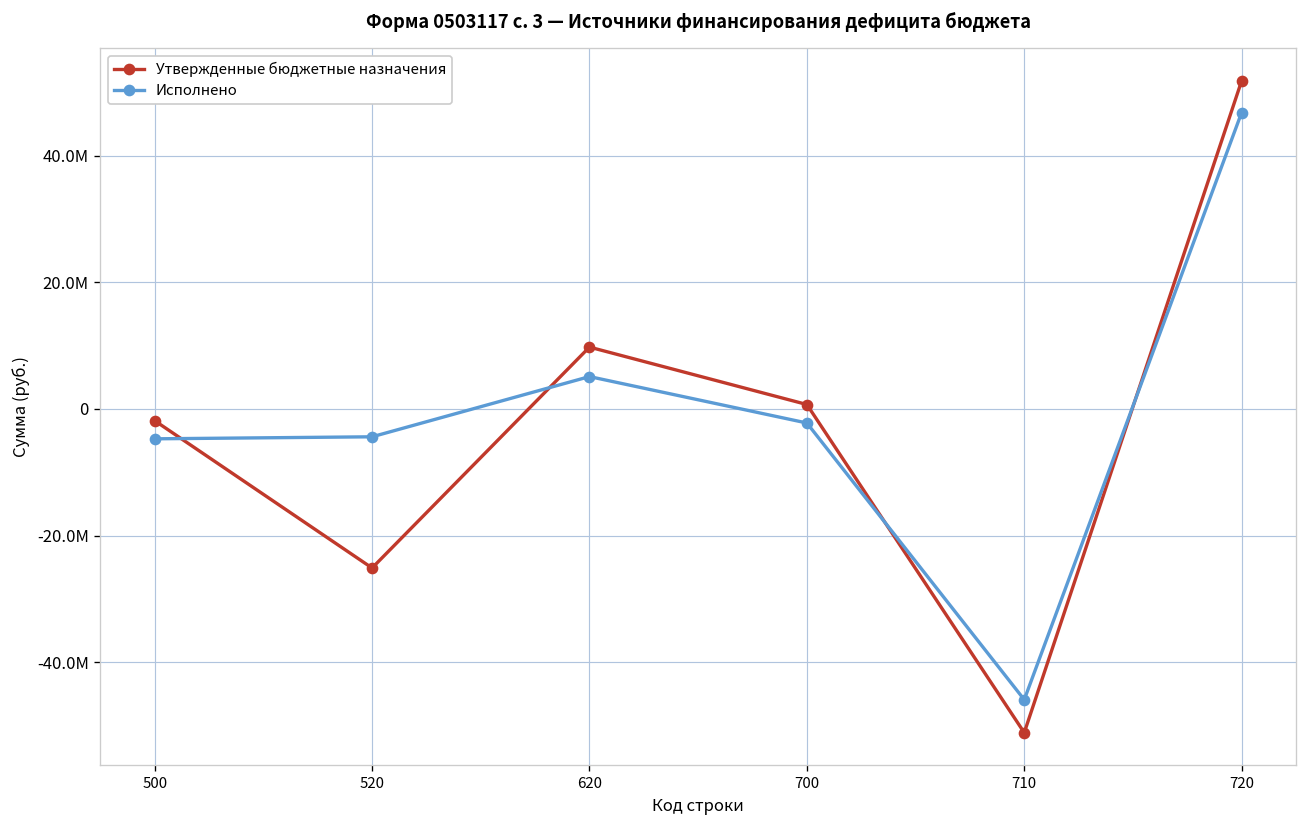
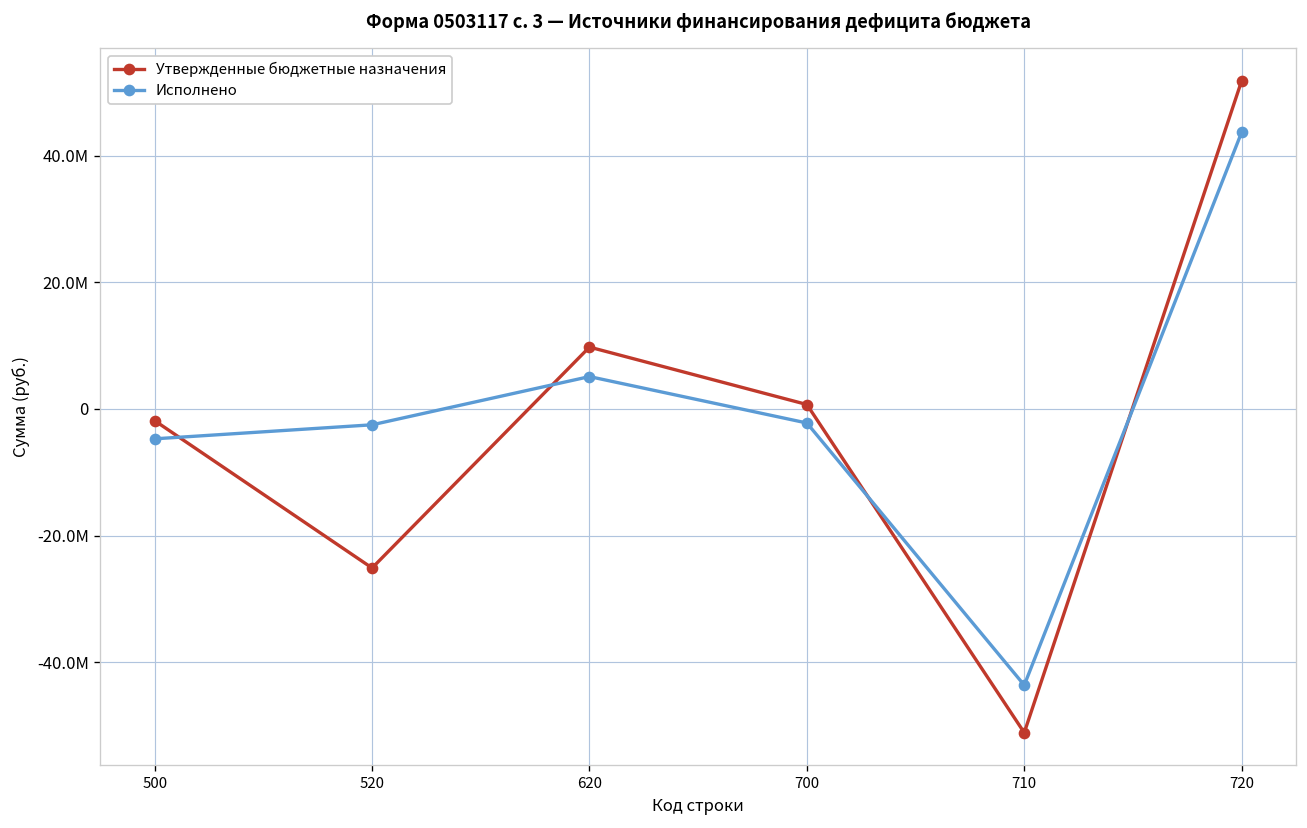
Исполнено, 520: -4000000 -> -3000000
Исполнено, 710: -46000000 -> -44000000
Исполнено, 720: 47000000 -> 44000000
